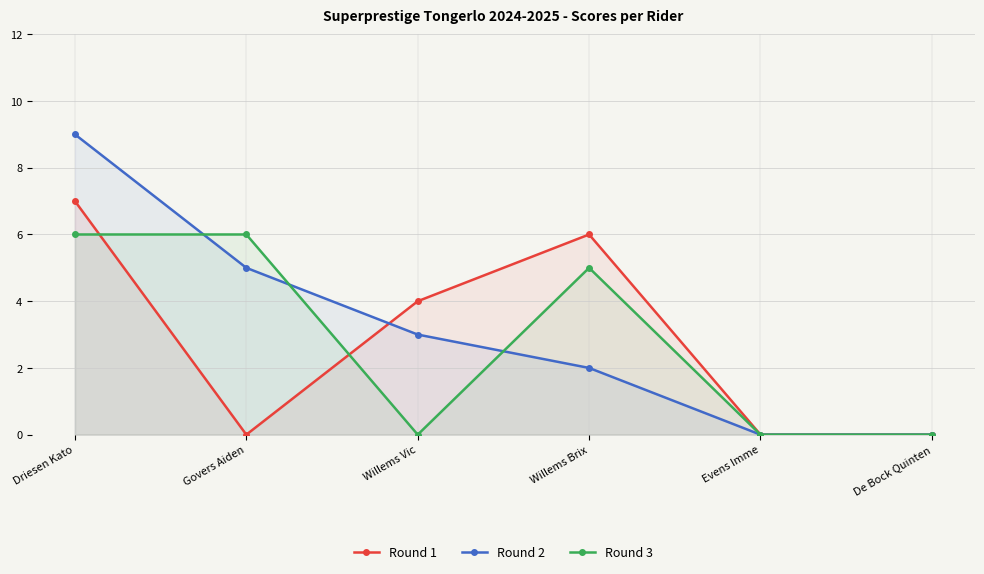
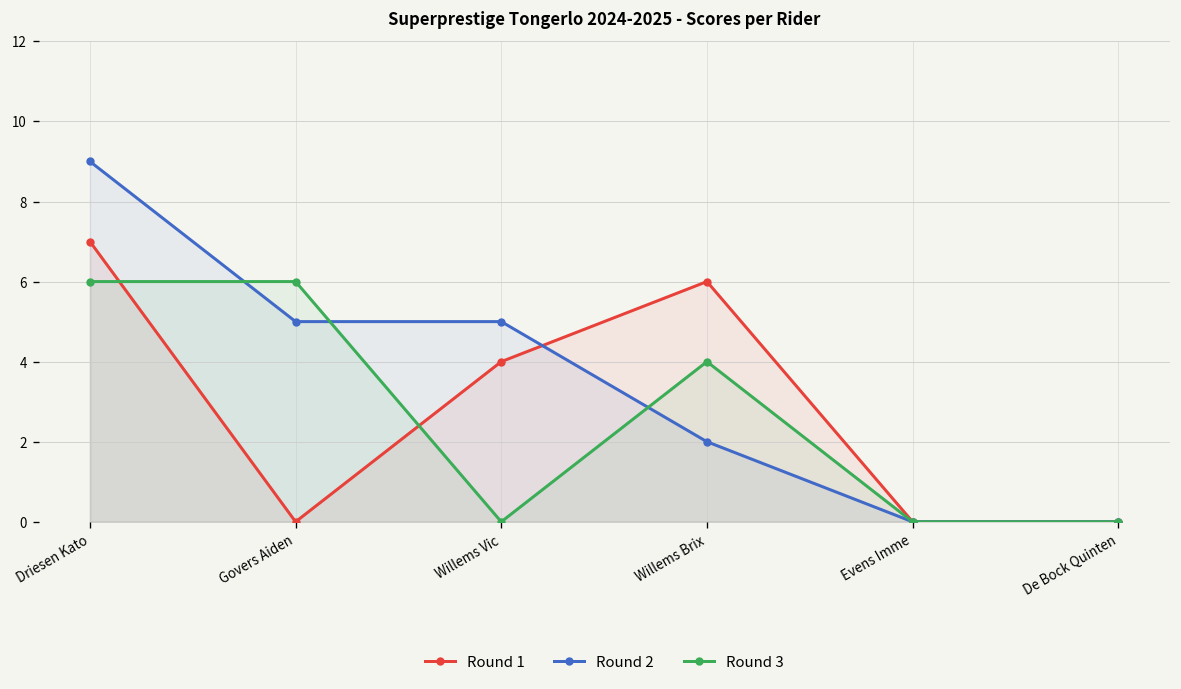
Round 2, Willems Vic: 3 -> 5
Round 3, Willems Brix: 5 -> 4
